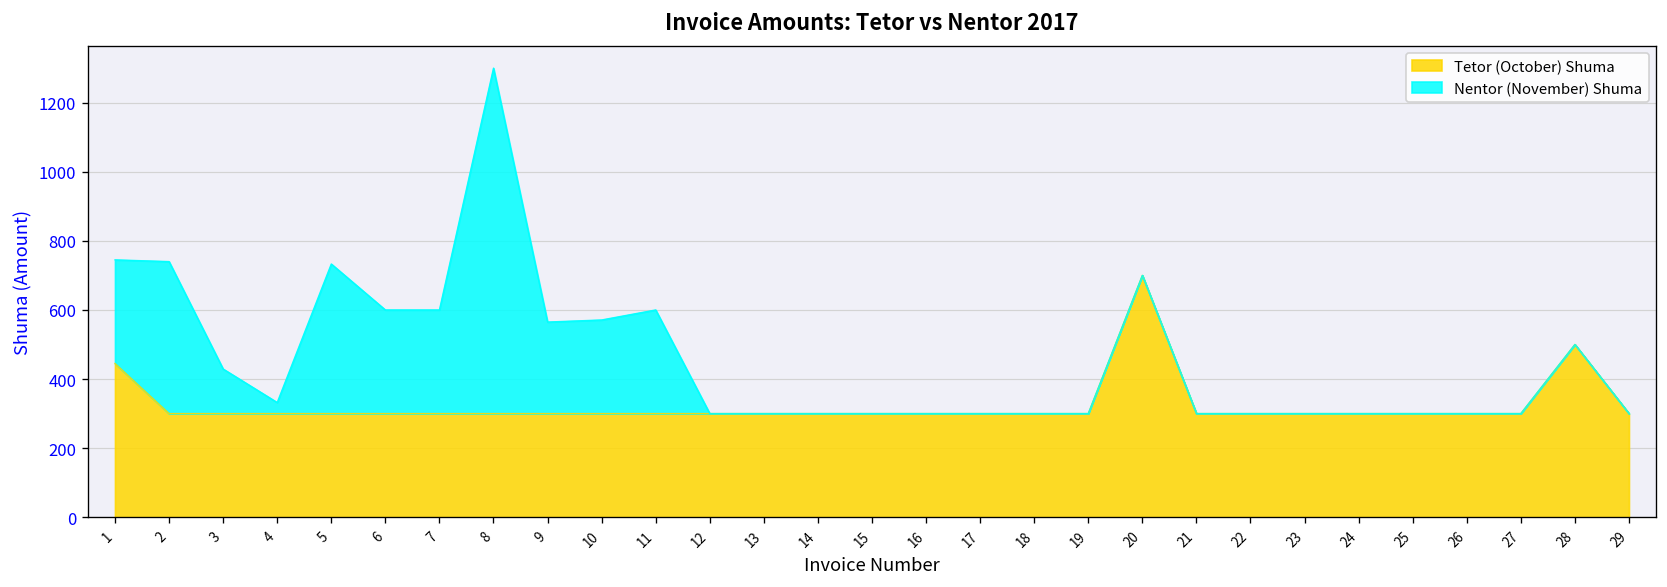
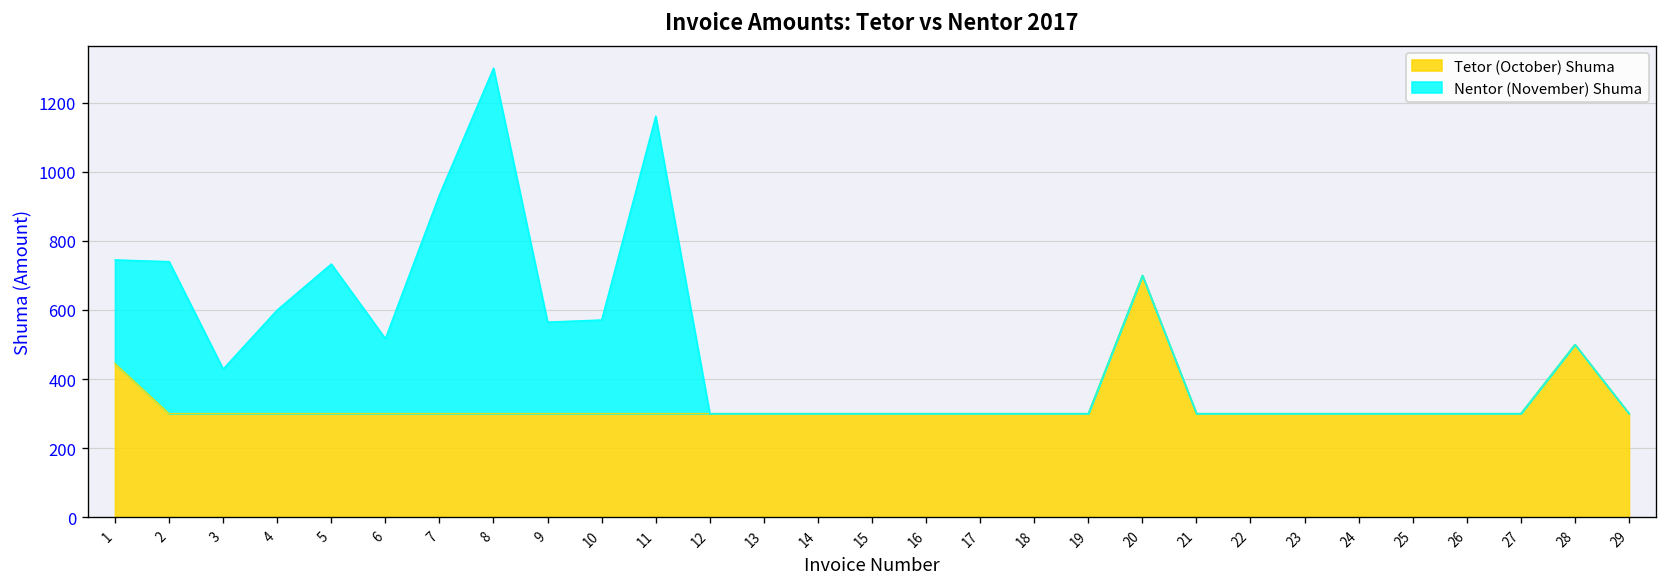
Nentor (November) Shuma, 4: 30 -> 300
Nentor (November) Shuma, 6: 300 -> 220
Nentor (November) Shuma, 7: 300 -> 630
Nentor (November) Shuma, 11: 300 -> 860
